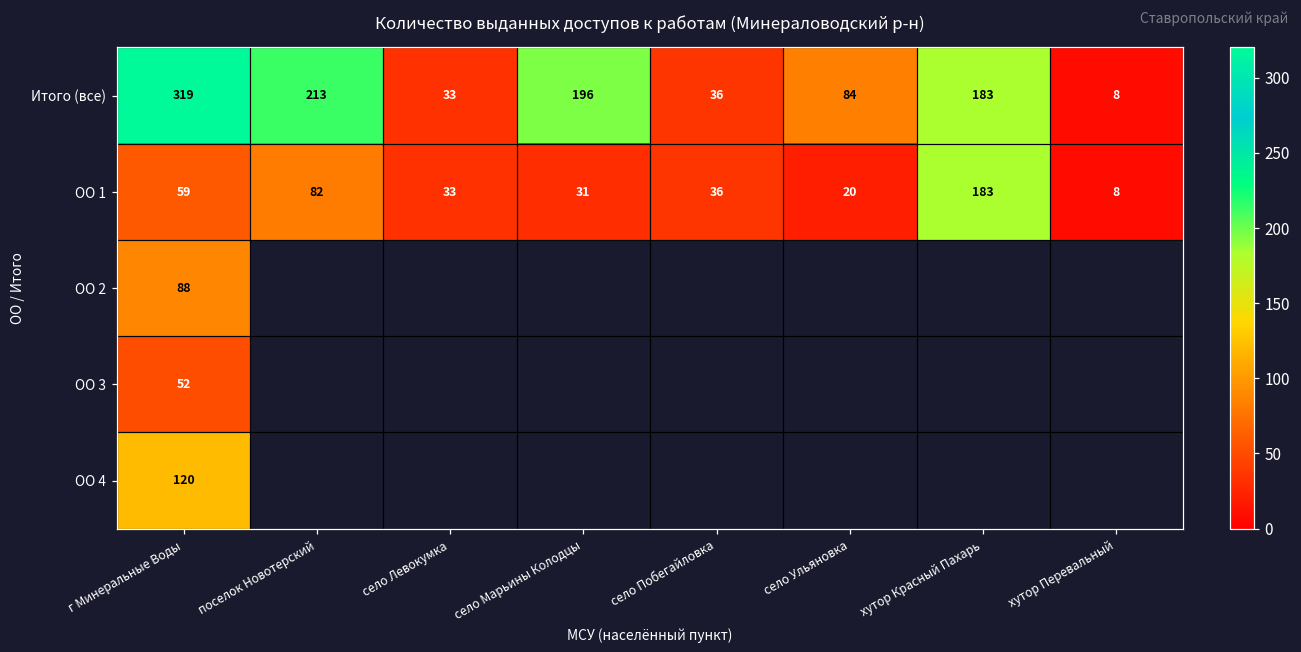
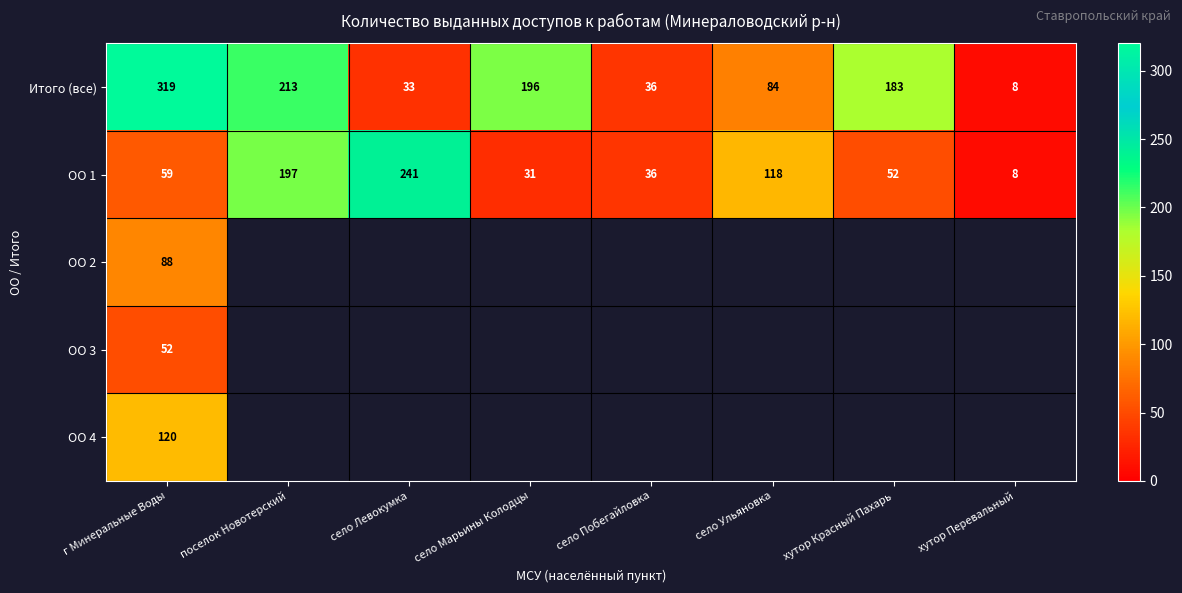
ОО 1, поселок Новотерский: 82 -> 197
ОО 1, село Левокумка: 33 -> 241
ОО 1, село Ульяновка: 20 -> 118
ОО 1, хутор Красный Пахарь: 183 -> 52
